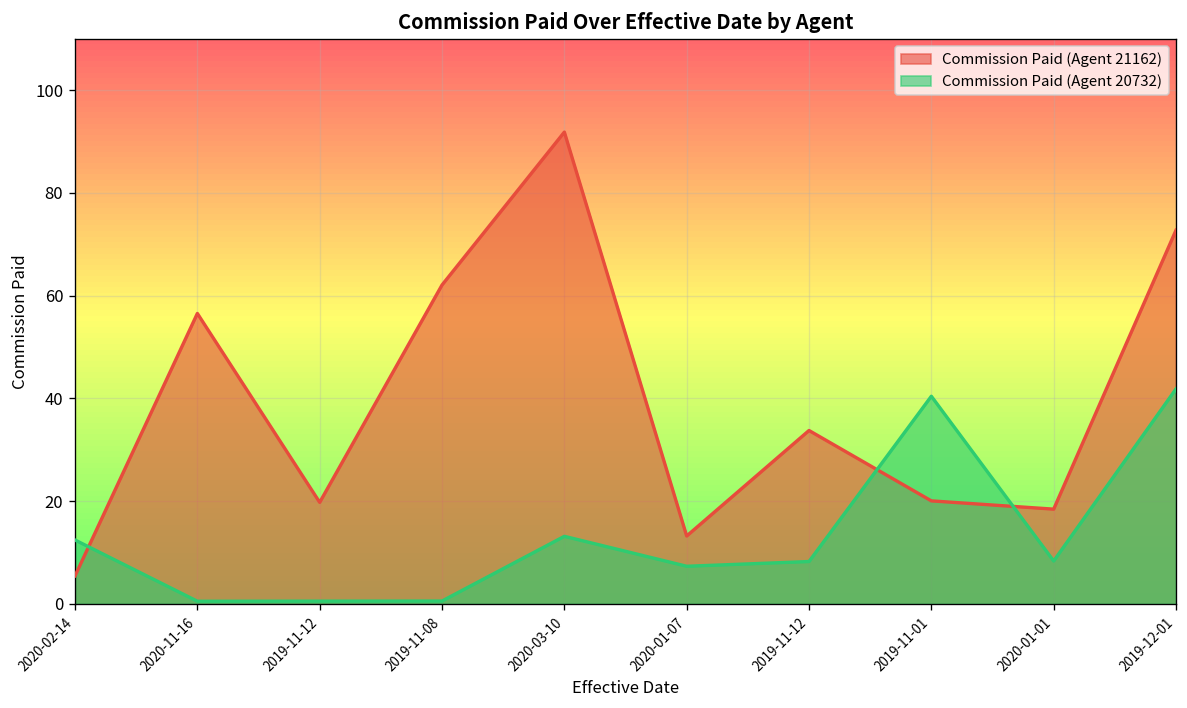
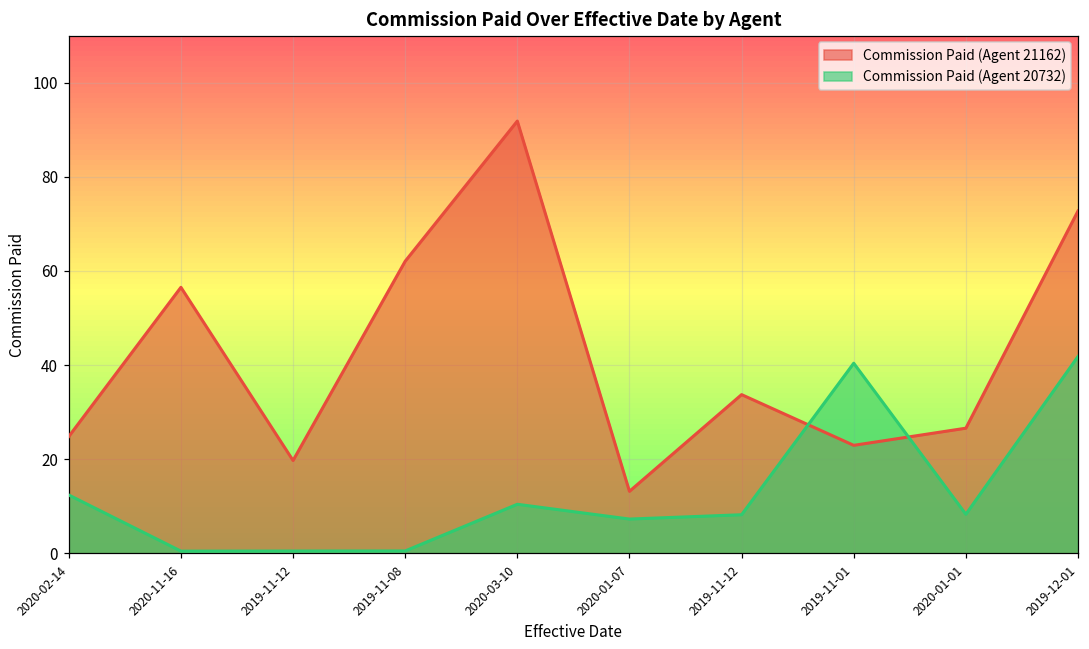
Commission Paid (Agent 21162), 2020-02-14: 5 -> 25
Commission Paid (Agent 20732), 2020-03-10: 13 -> 10
Commission Paid (Agent 21162), 2019-11-01: 20 -> 23
Commission Paid (Agent 21162), 2020-01-01: 18 -> 27
